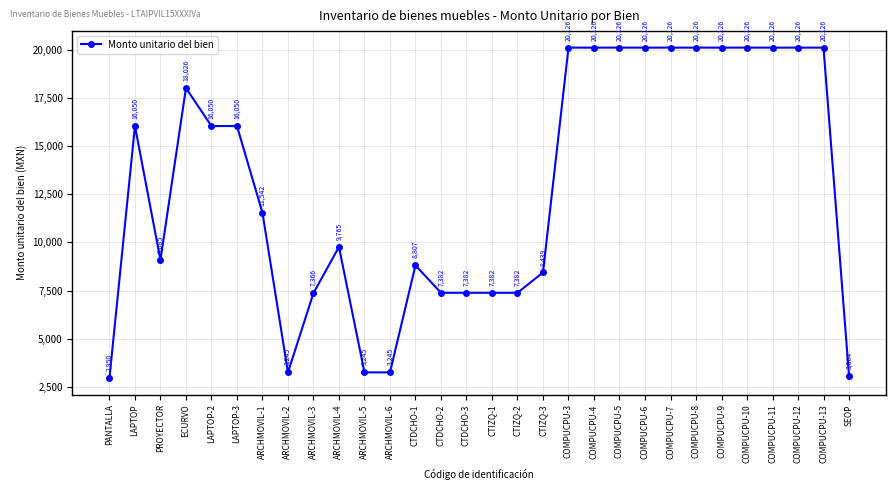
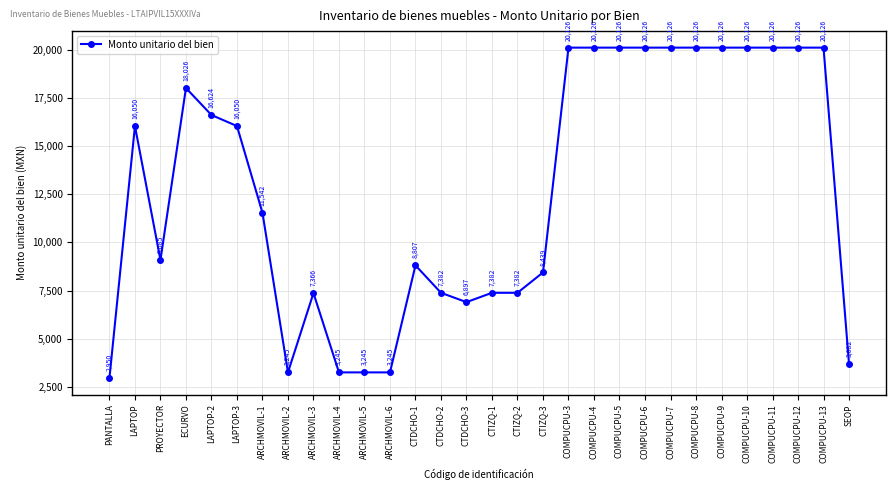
LAPTOP-2: 16,050 -> 16,624
ARCHMOVIL-4: 9,765 -> 3,245
CTDCHO-3: 7,382 -> 6,897
SEOP: 3,064 -> 3,682
